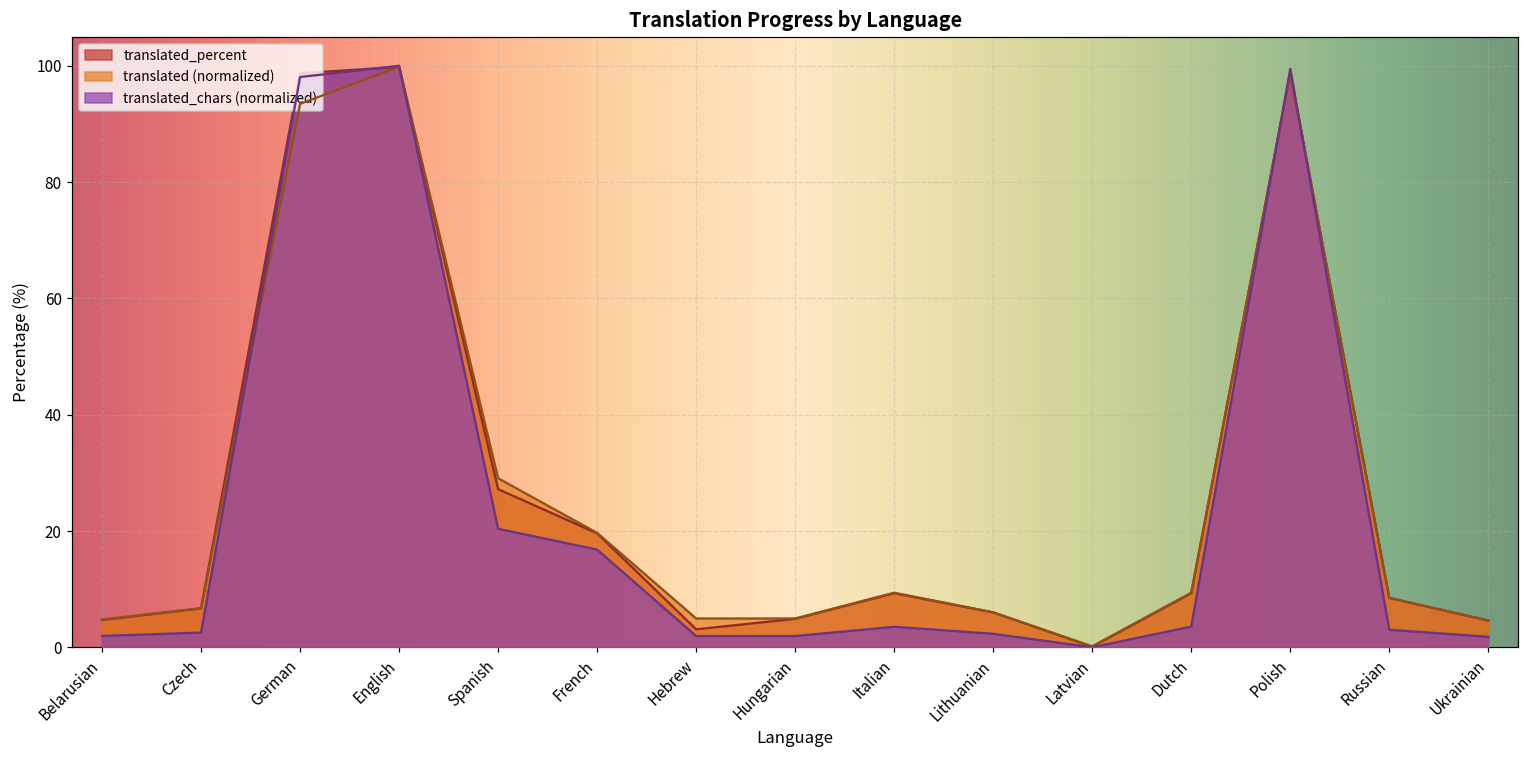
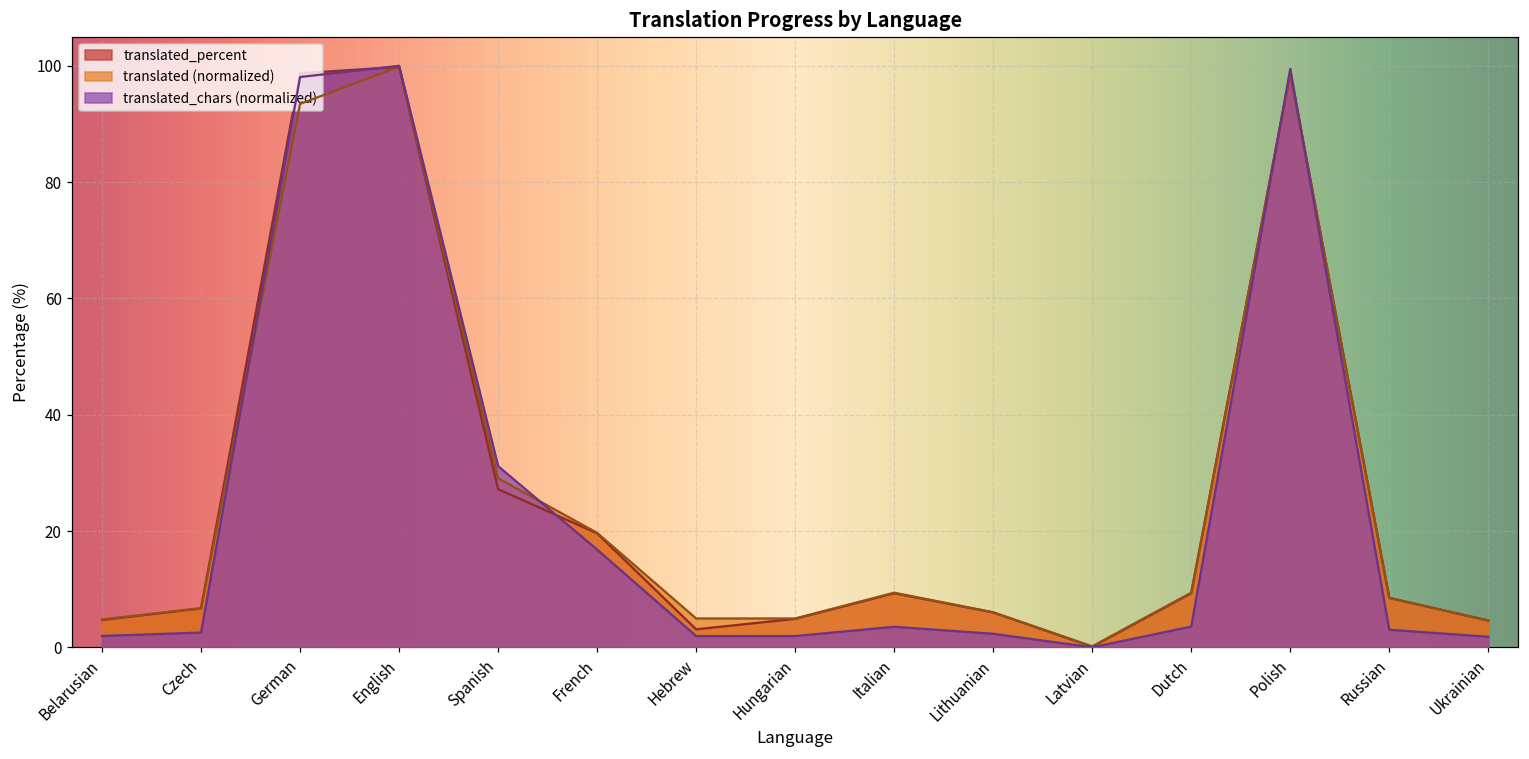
translated_chars (normalized), Spanish: 20 -> 31
